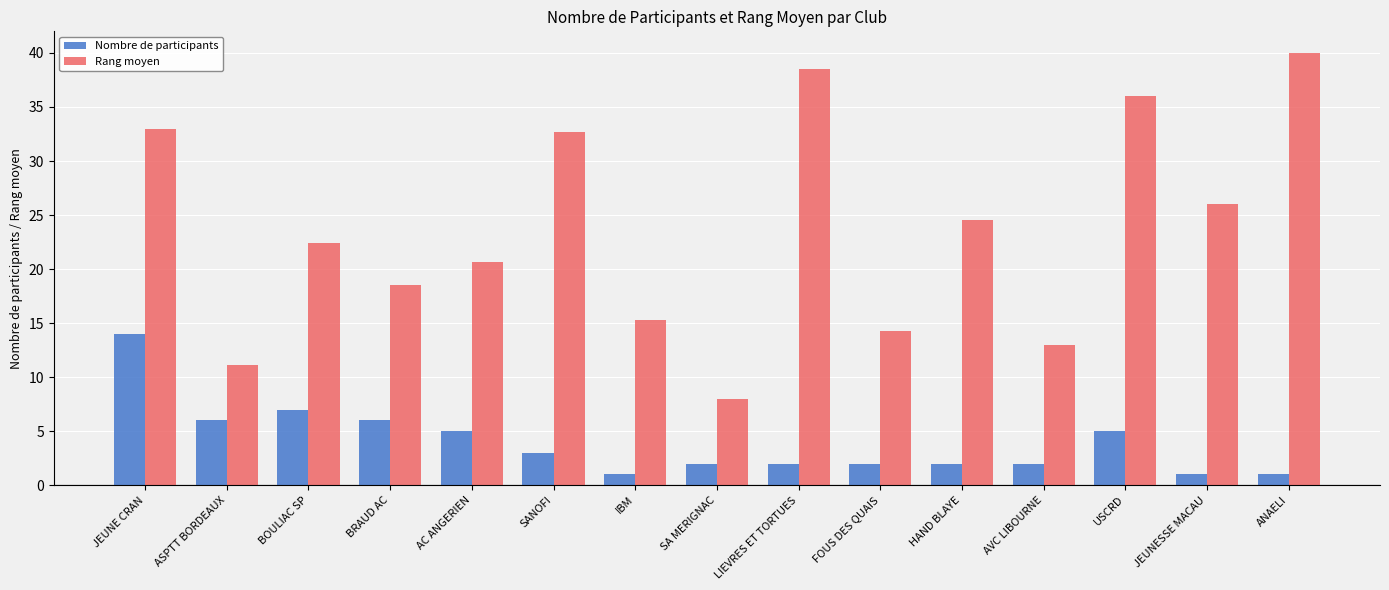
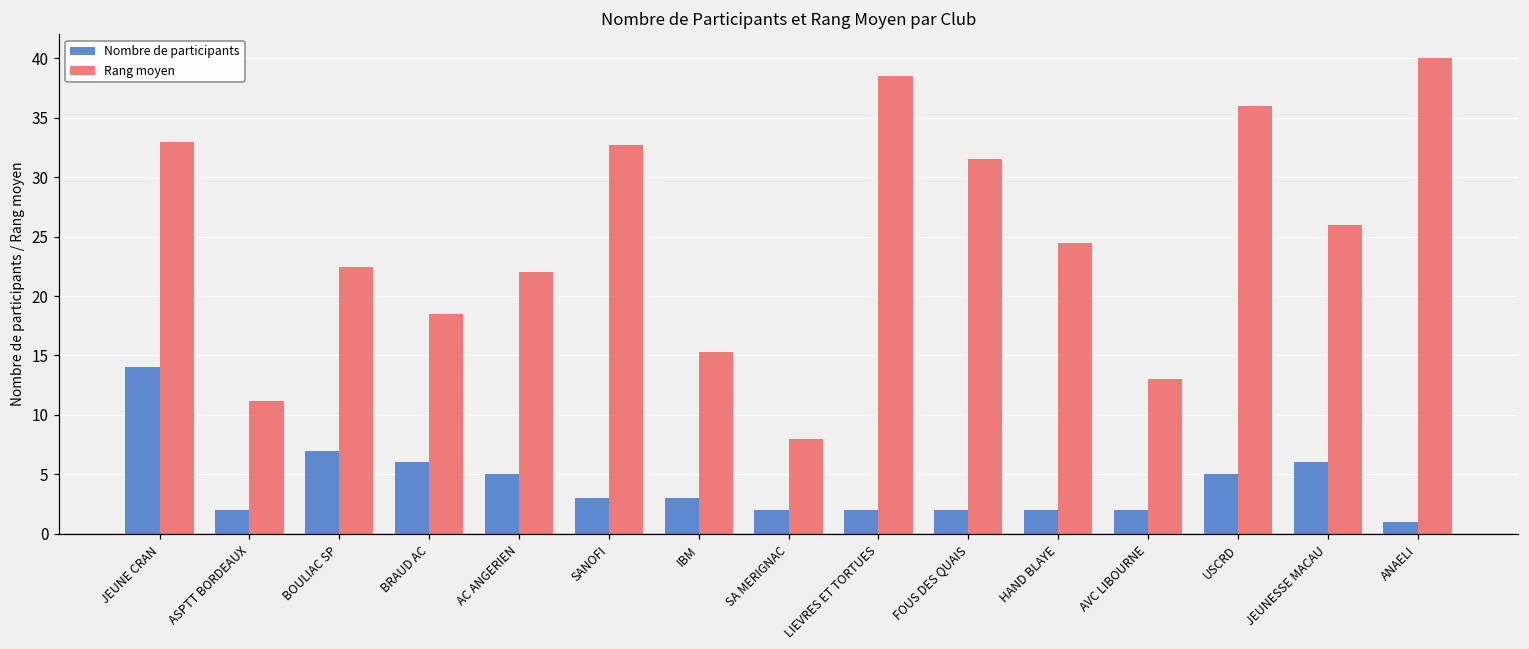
Nombre de participants, ASPTT BORDEAUX: 6 -> 2
Rang moyen, AC ANGERIEN: 20.7 -> 22.0
Nombre de participants, IBM: 1 -> 3
Rang moyen, FOUS DES QUAIS: 14.3 -> 31.5
Nombre de participants, JEUNESSE MACAU: 1 -> 6
